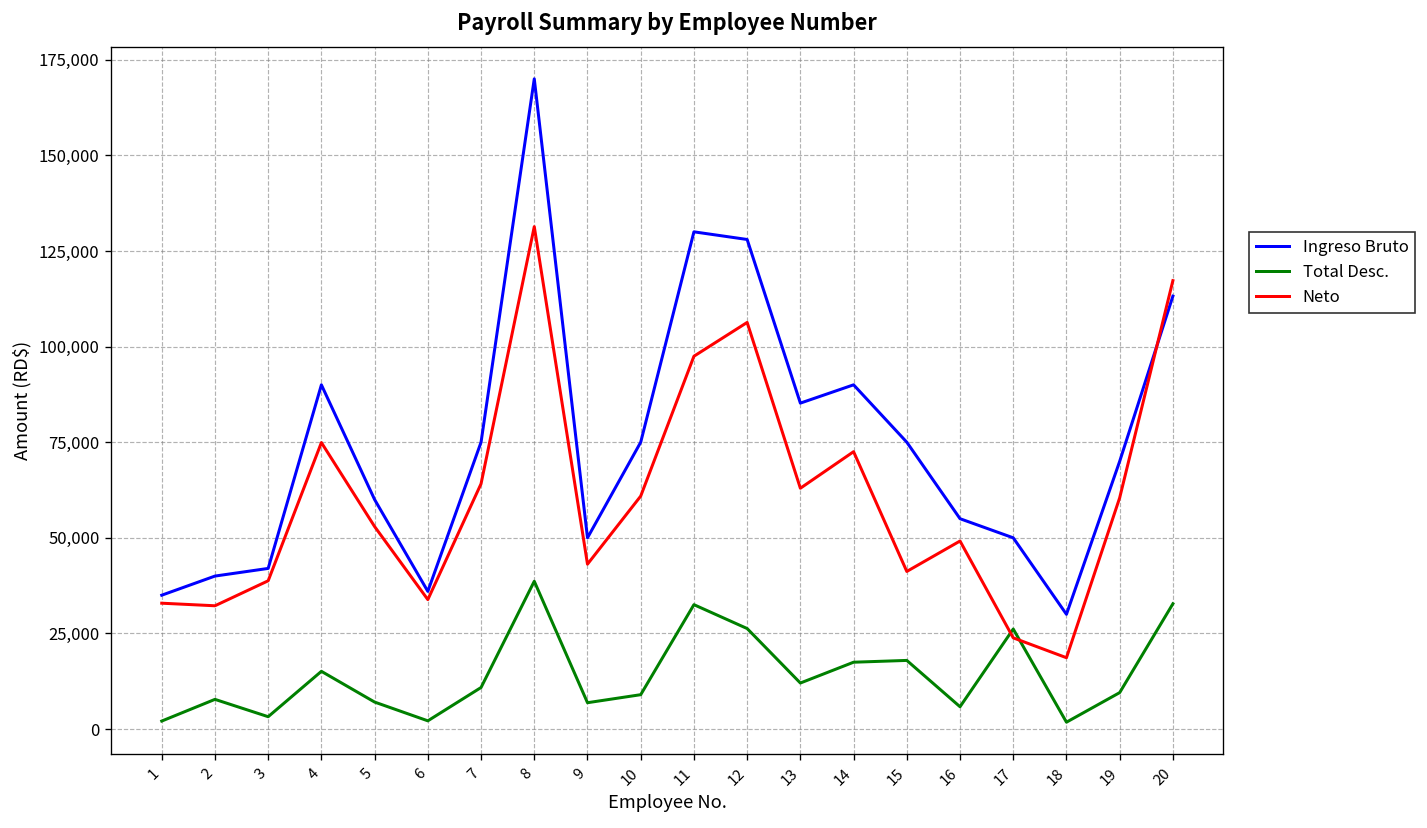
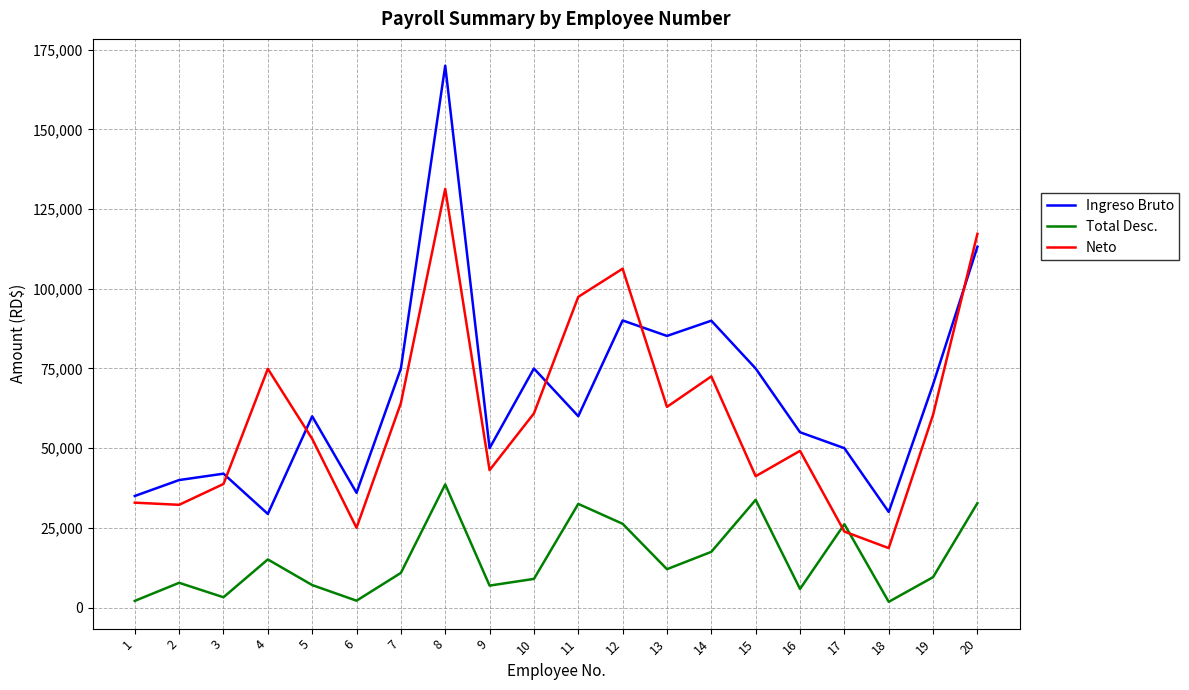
Ingreso Bruto, 4: 90,000 -> 29,000
Neto, 6: 34,000 -> 25,000
Ingreso Bruto, 11: 130,000 -> 60,000
Ingreso Bruto, 12: 128,000 -> 90,000
Total Desc., 15: 18,000 -> 34,000
